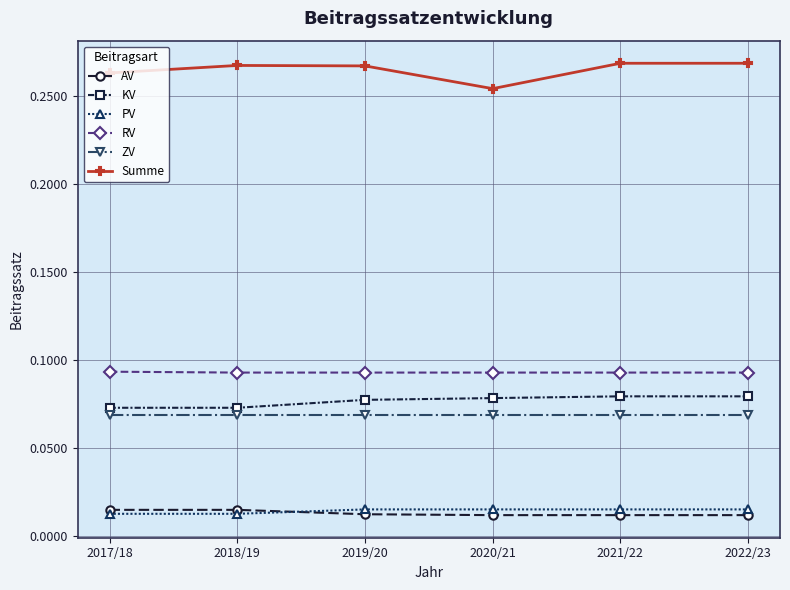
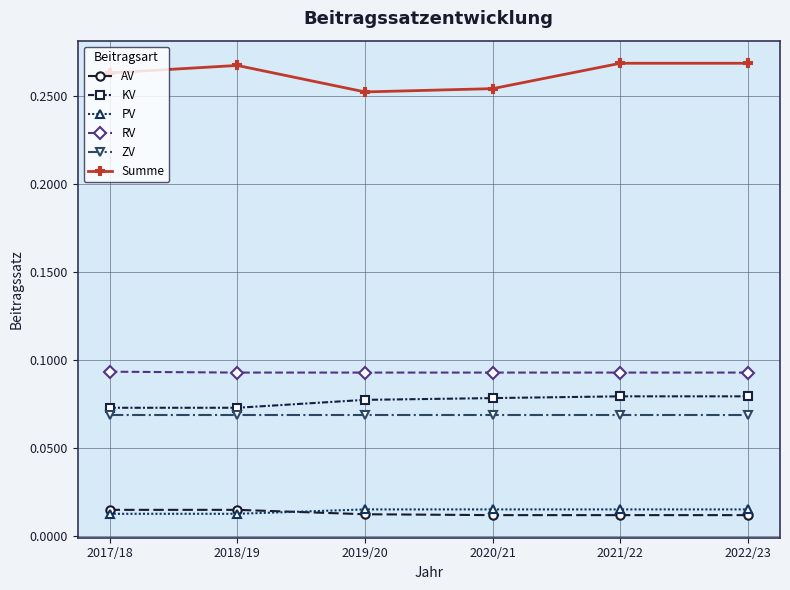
Summe, 2019/20: 0.267 -> 0.252
